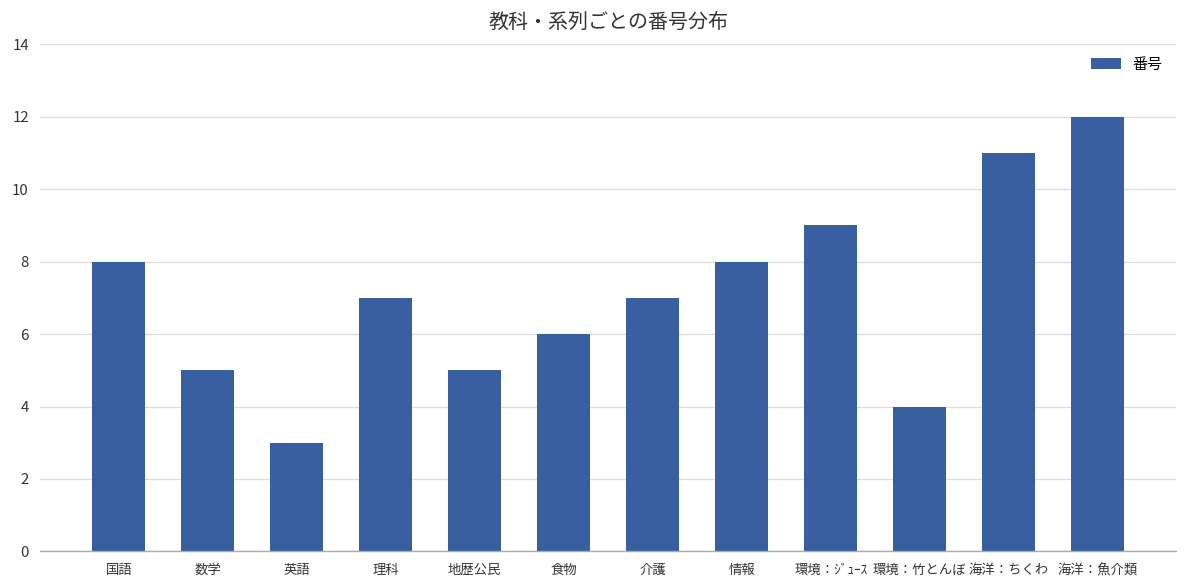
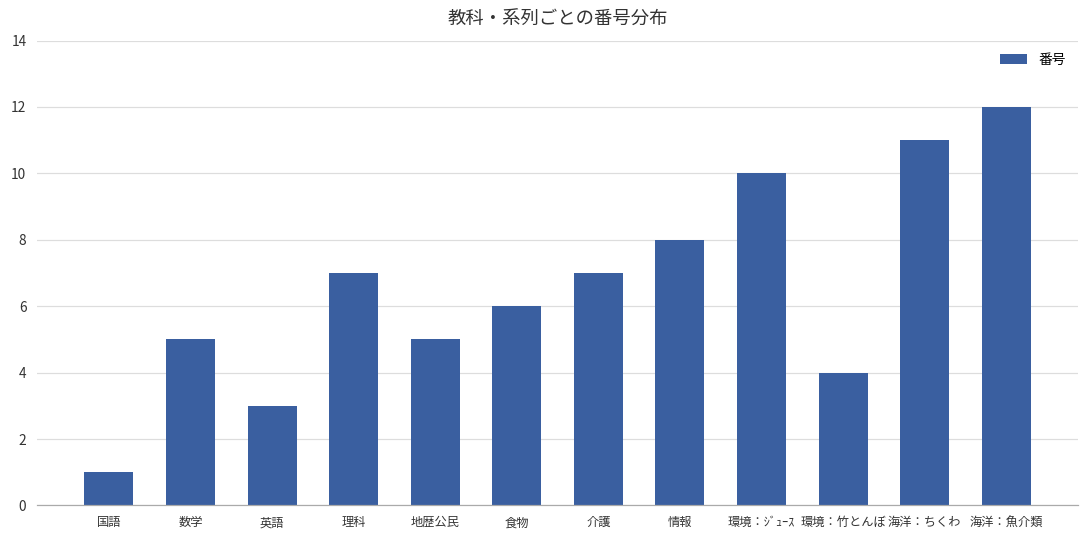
国語: 8 -> 1
環境：ｼﾞｭｰｽ: 9 -> 10
